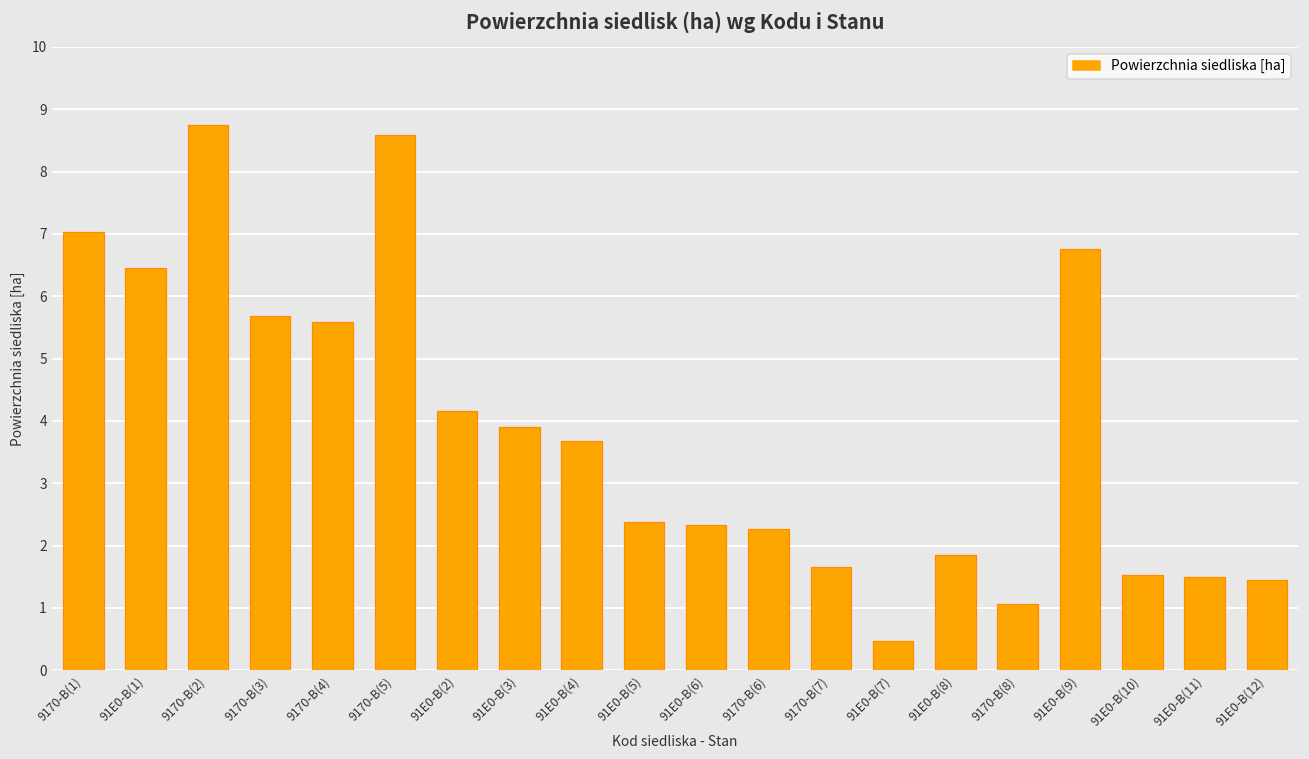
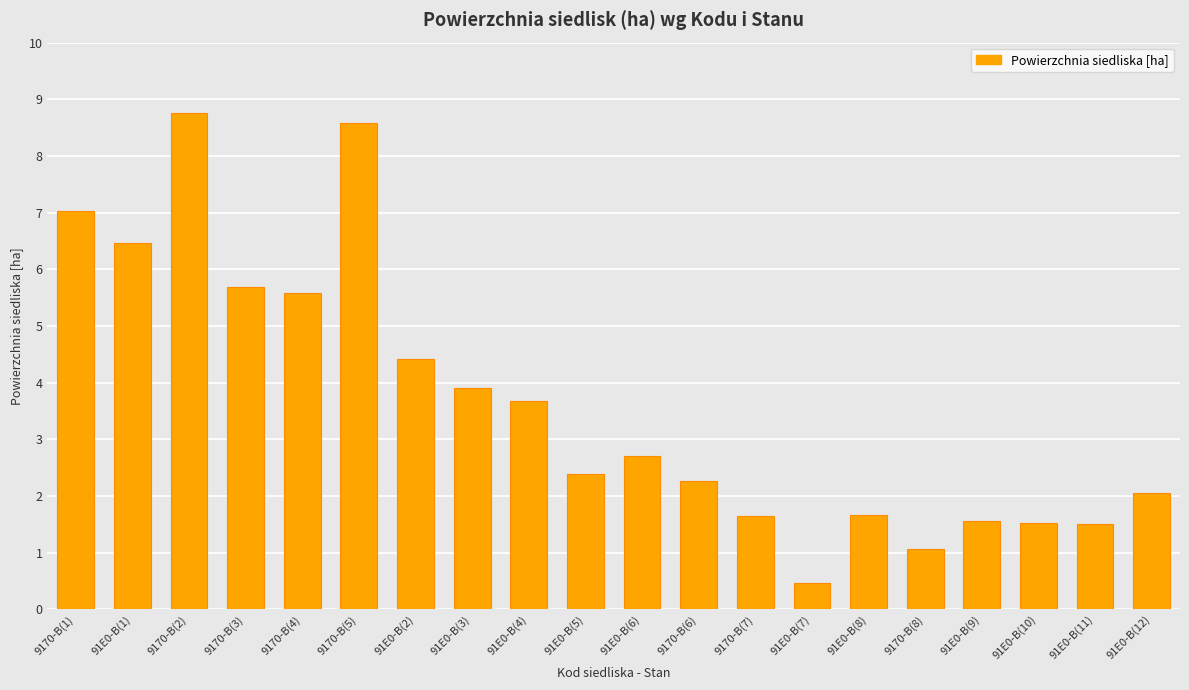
91E0-B(2): 4.2 -> 4.4
91E0-B(6): 2.3 -> 2.7
91E0-B(8): 1.9 -> 1.7
91E0-B(9): 6.8 -> 1.6
91E0-B(12): 1.5 -> 2.1
